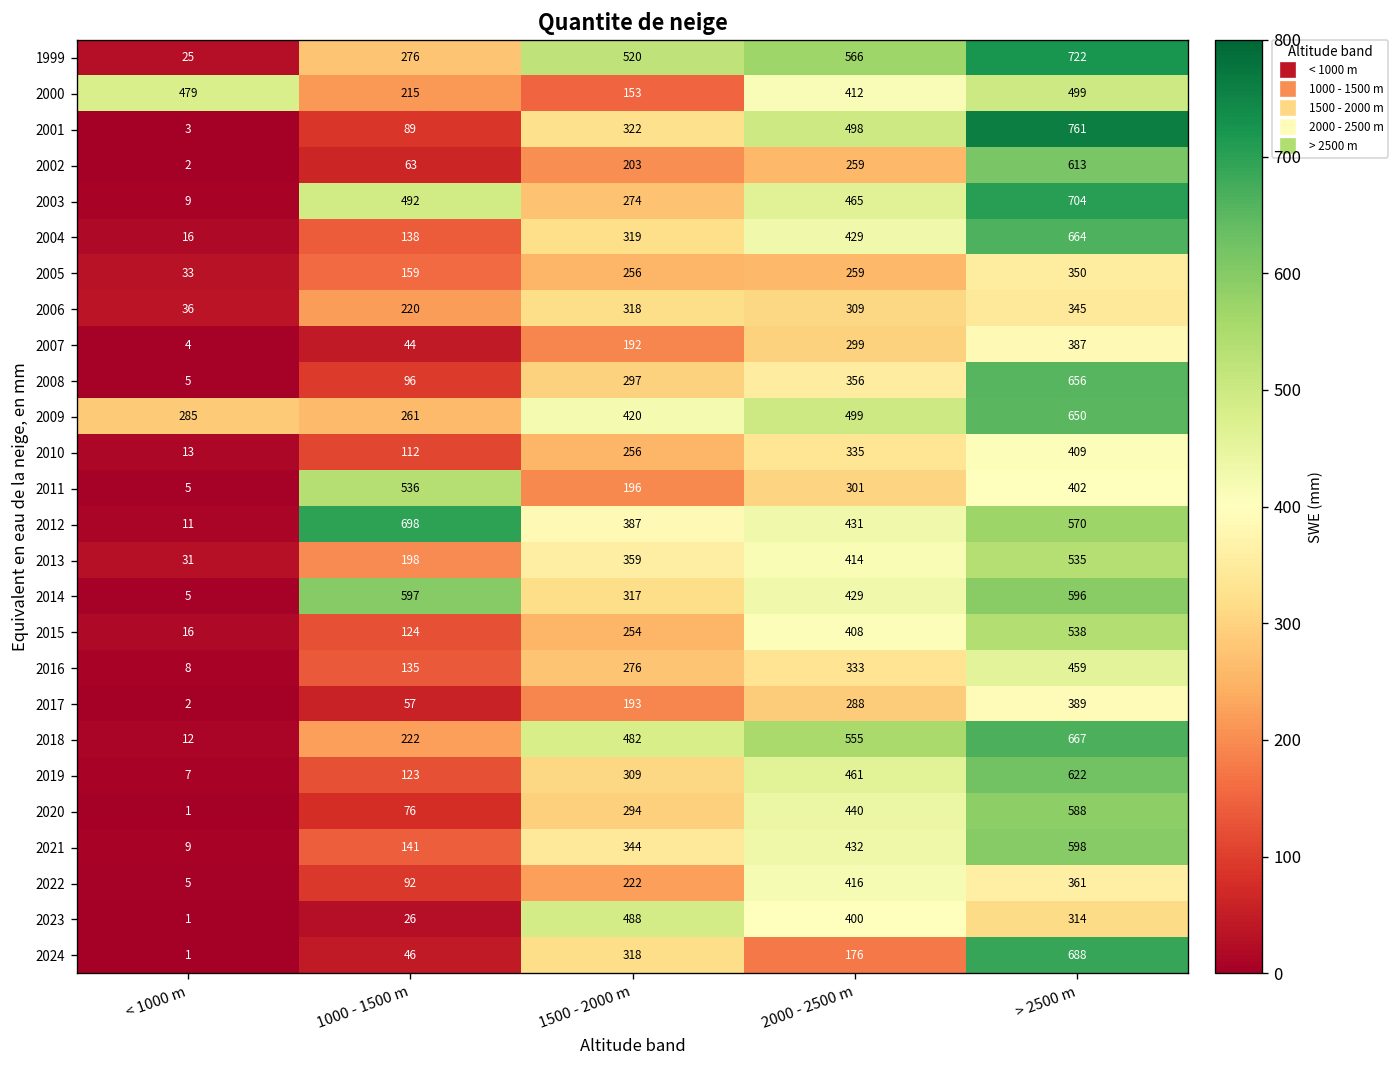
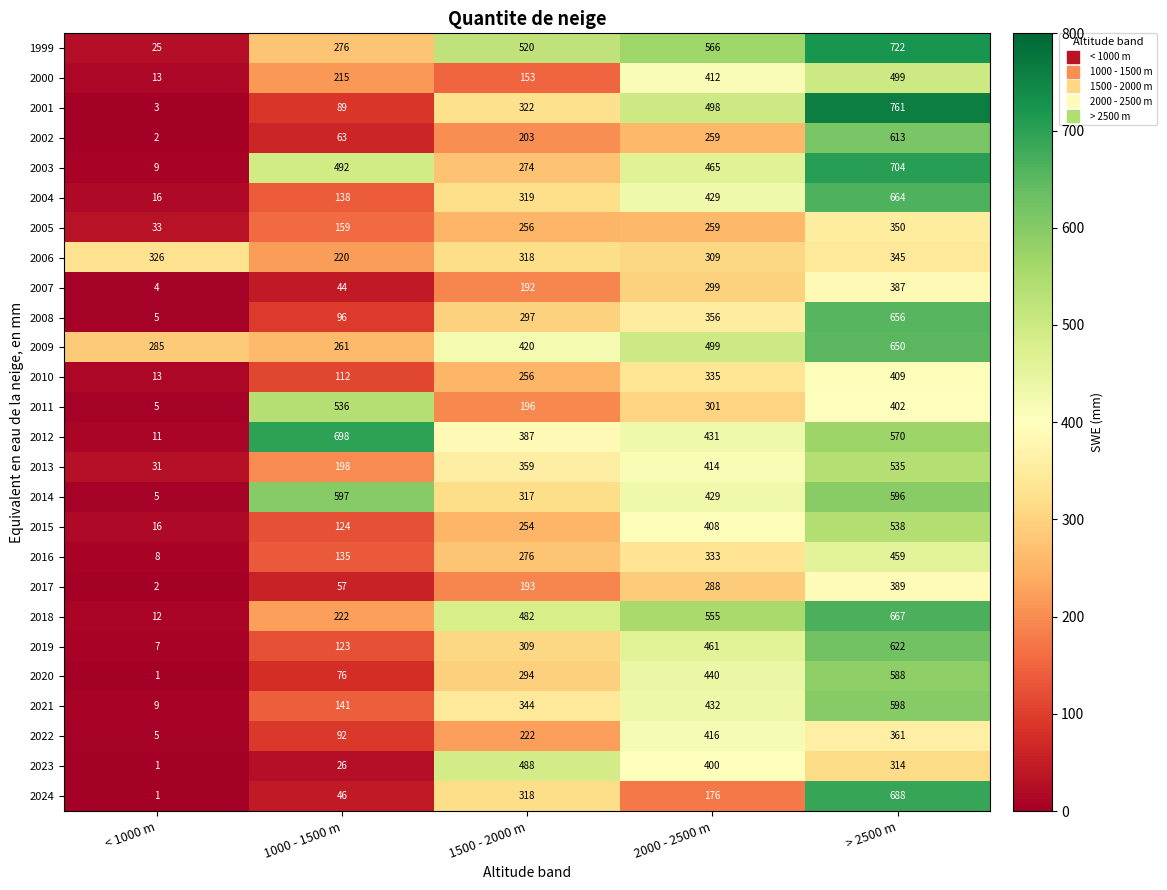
2000, < 1000 m: 479 -> 13
2006, < 1000 m: 36 -> 326
